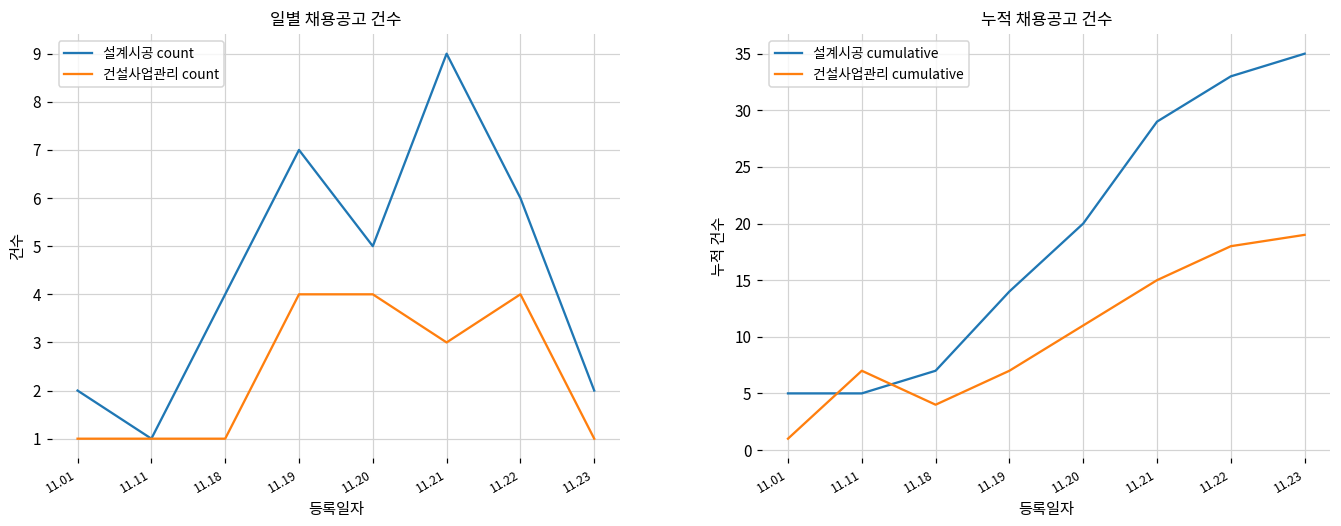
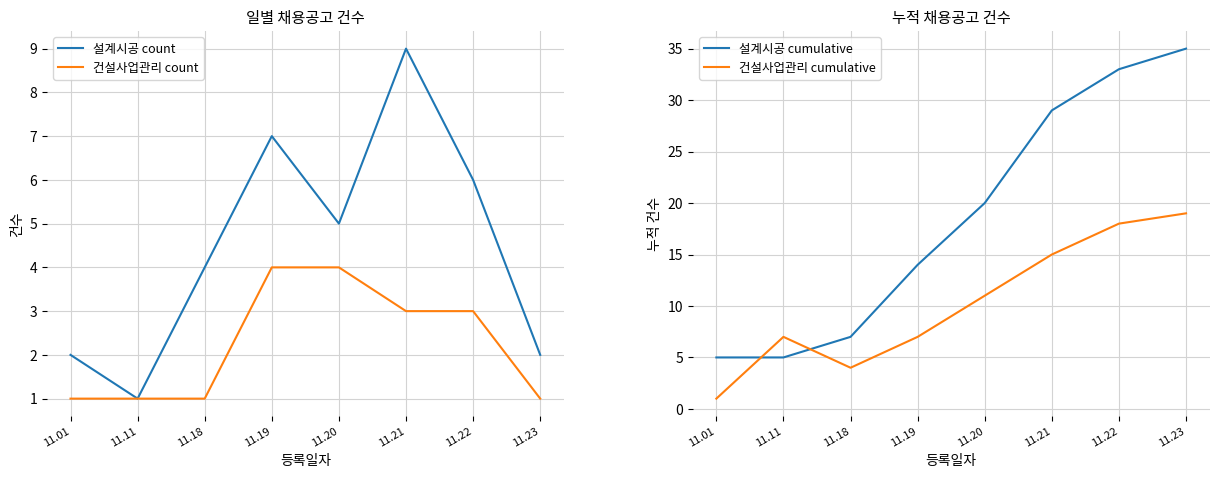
일별 채용공고 건수, 건설사업관리 count, 11.22: 4 -> 3
